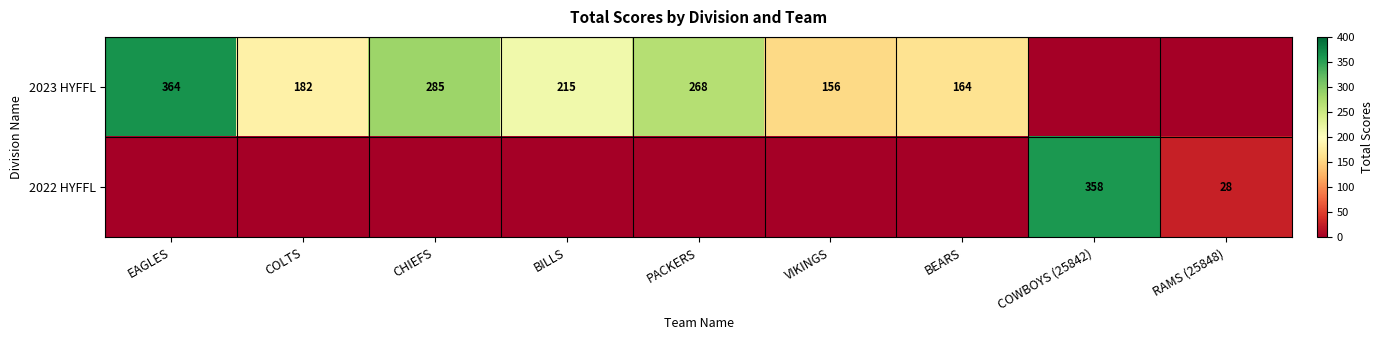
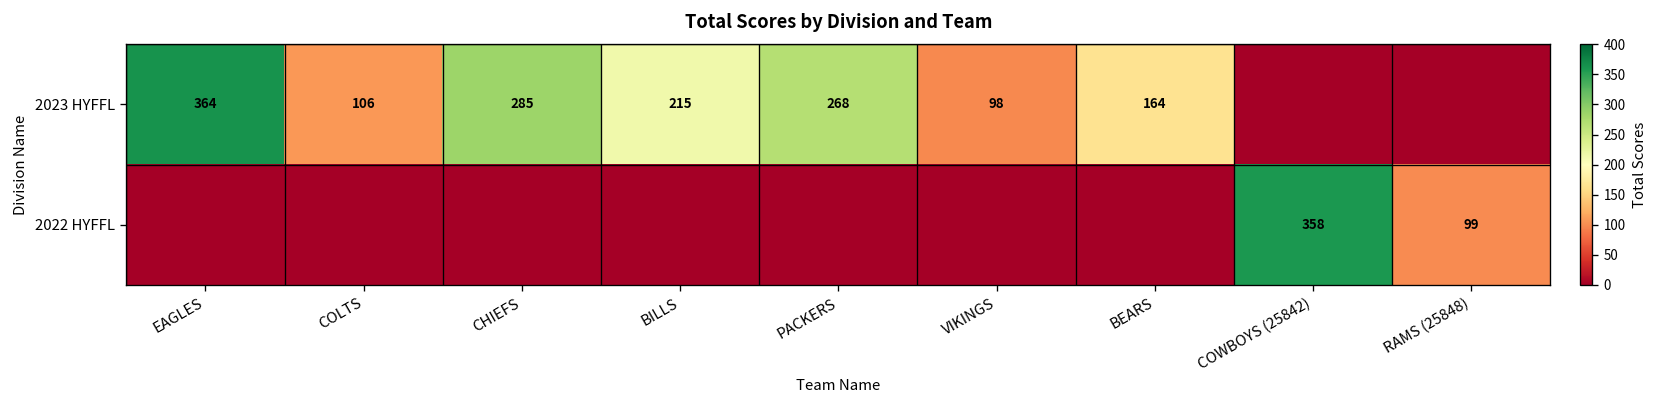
2023 HYFFL, COLTS: 182 -> 106
2023 HYFFL, VIKINGS: 156 -> 98
2022 HYFFL, RAMS (25848): 28 -> 99
